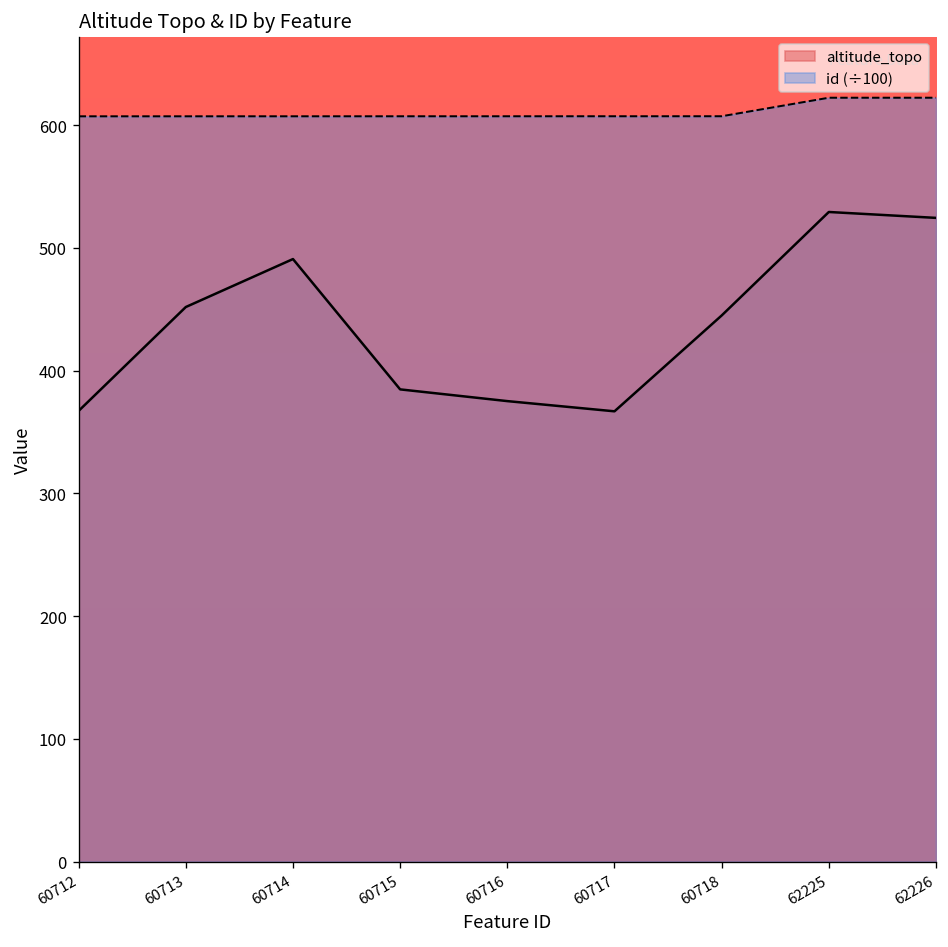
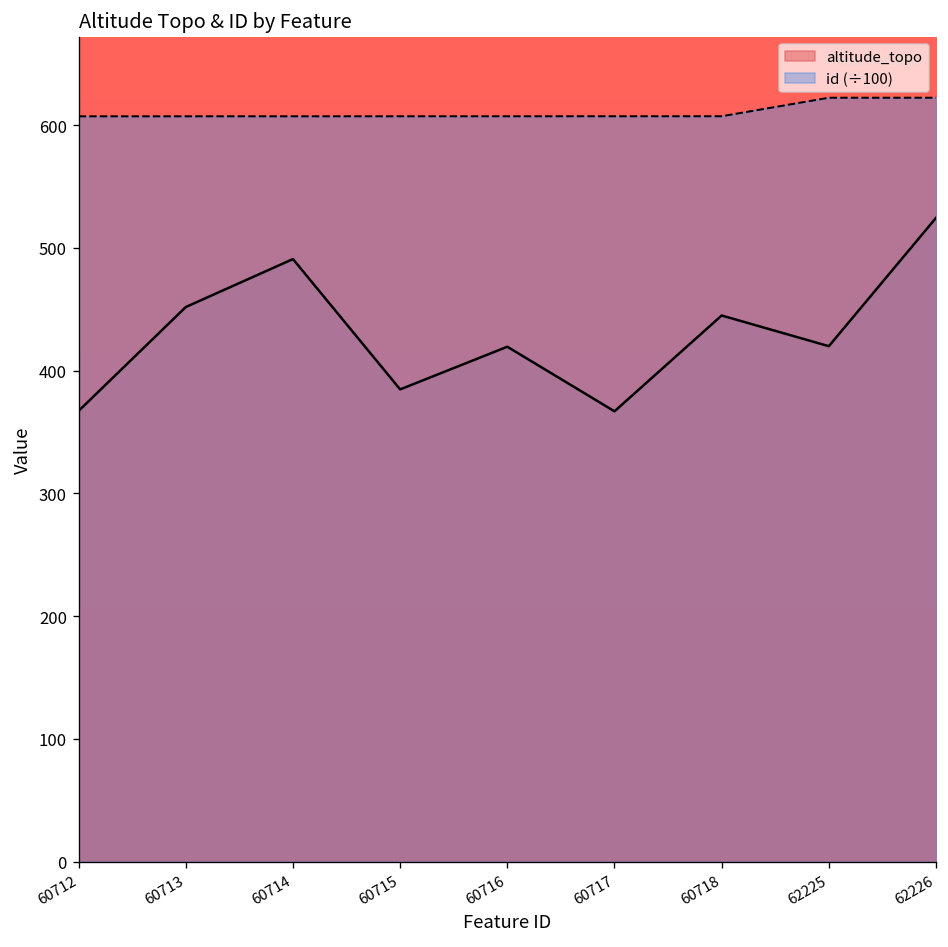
altitude_topo, 60716: 375 -> 419
altitude_topo, 62225: 529 -> 420
